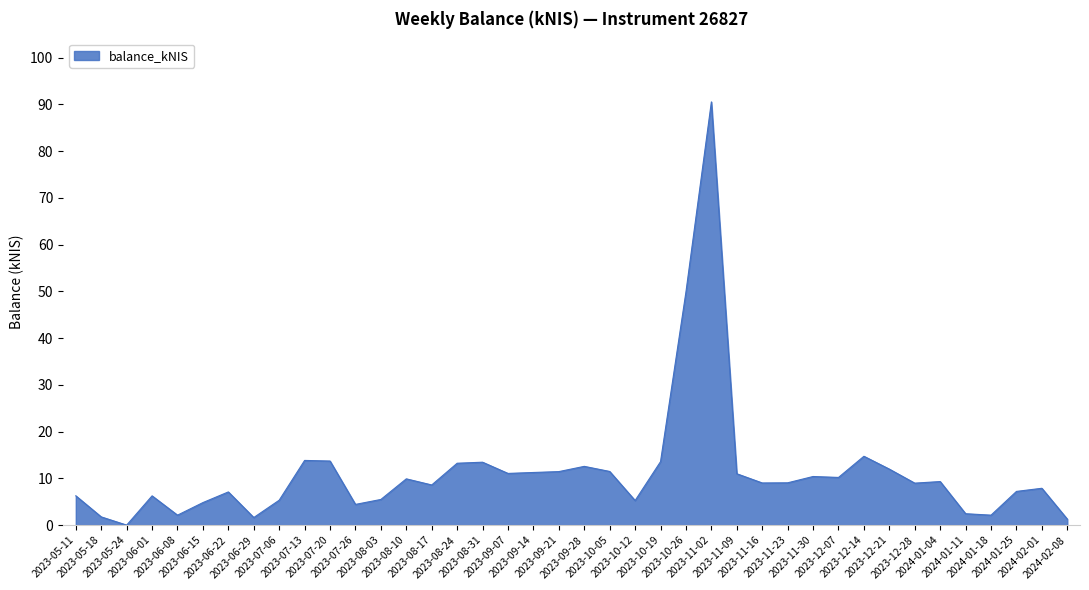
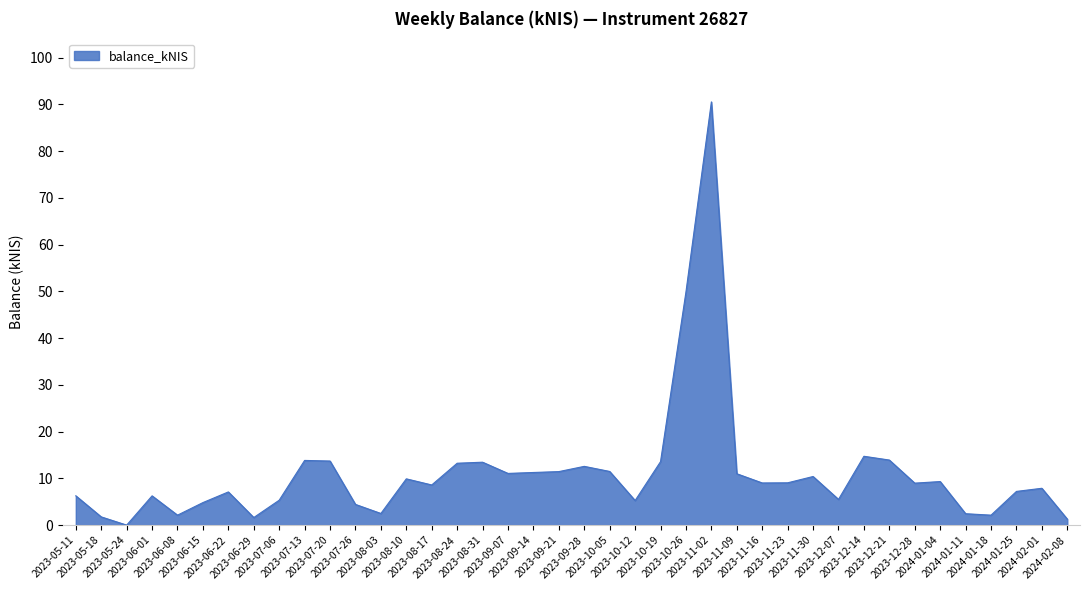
2023-08-03: 5 -> 2
2023-12-07: 10 -> 6
2023-12-21: 12 -> 14
